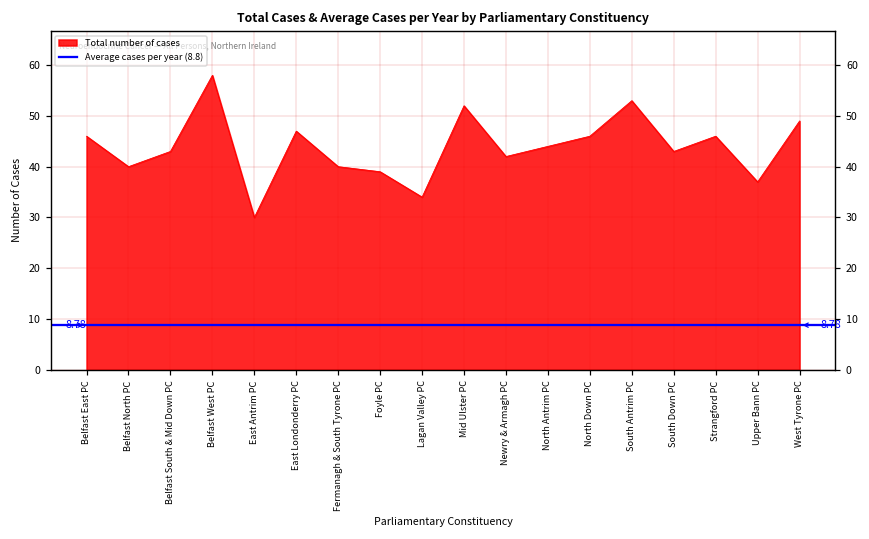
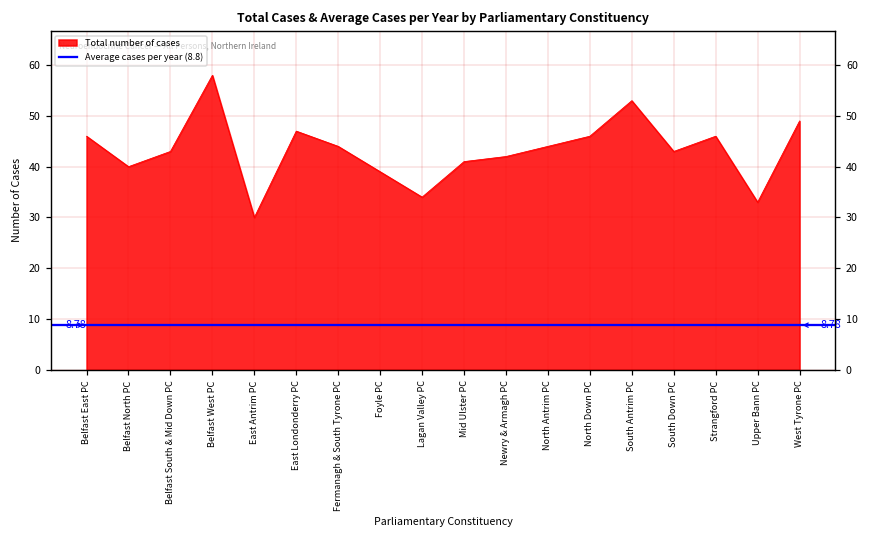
Fermanagh & South Tyrone PC: 40 -> 44
Mid Ulster PC: 52 -> 41
Upper Bann PC: 37 -> 33
